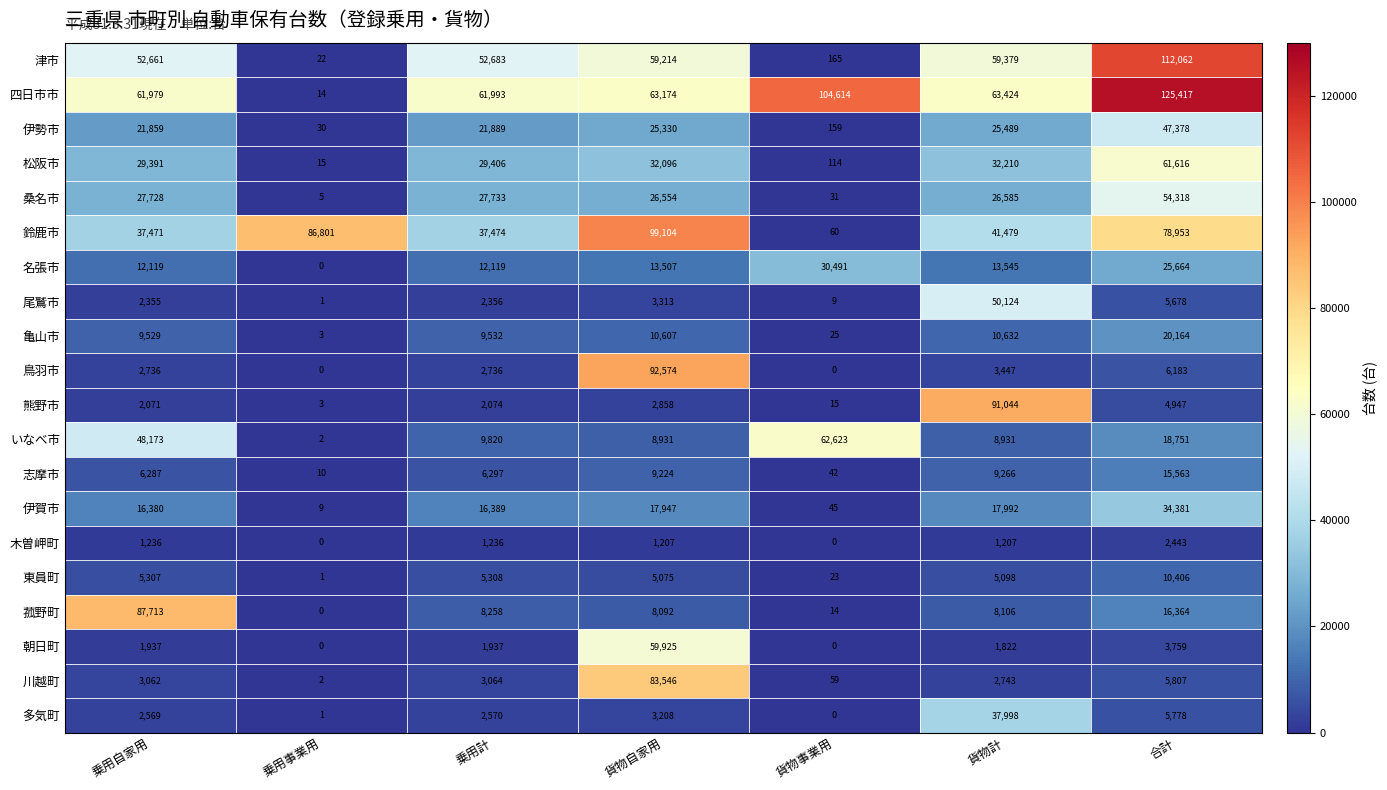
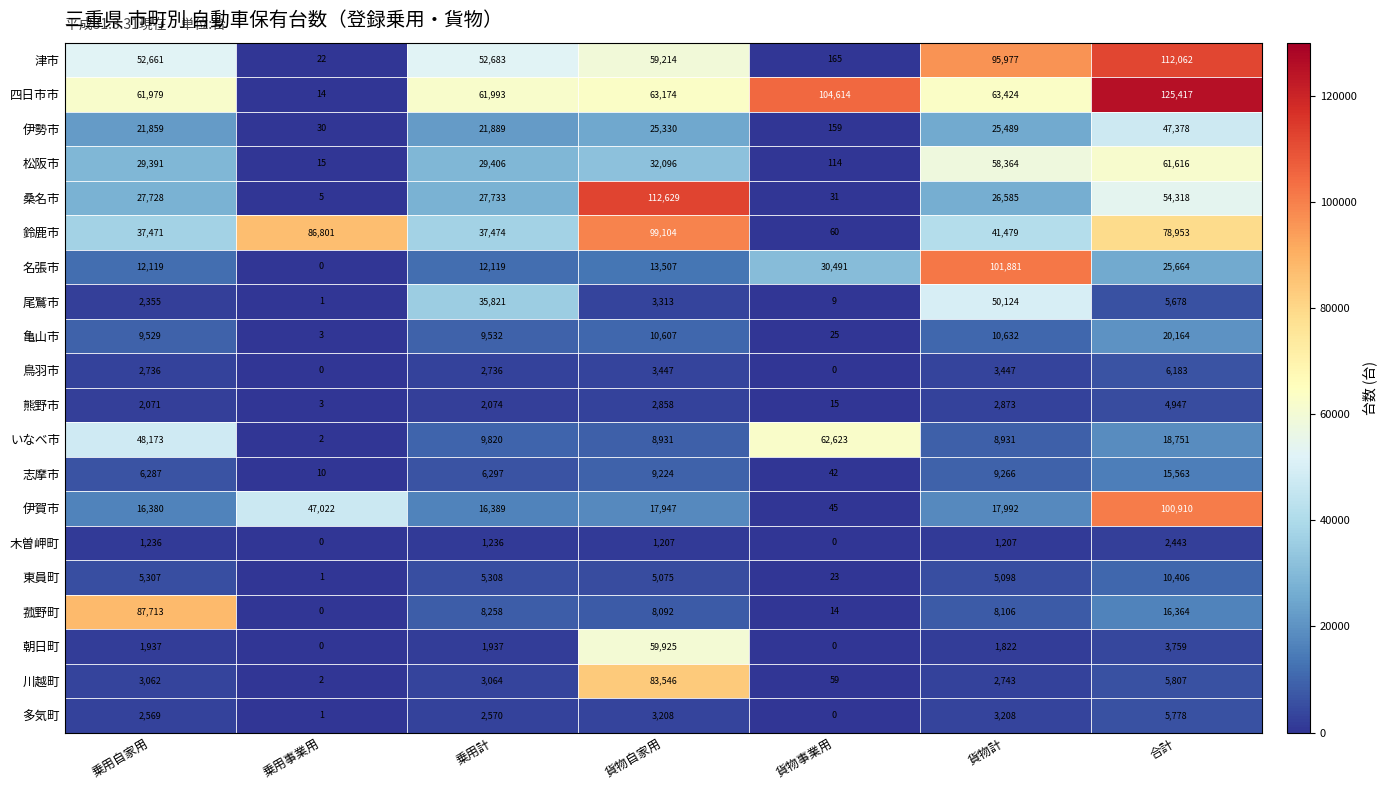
津市, 貨物計: 59,379 -> 95,977
松阪市, 貨物計: 32,210 -> 58,364
桑名市, 貨物自家用: 26,554 -> 112,629
名張市, 貨物計: 13,545 -> 101,881
尾鷲市, 乗用計: 2,356 -> 35,821
鳥羽市, 貨物自家用: 92,574 -> 3,447
熊野市, 貨物計: 91,044 -> 2,873
伊賀市, 乗用事業用: 9 -> 47,022
伊賀市, 合計: 34,381 -> 100,910
多気町, 貨物計: 37,998 -> 3,208
